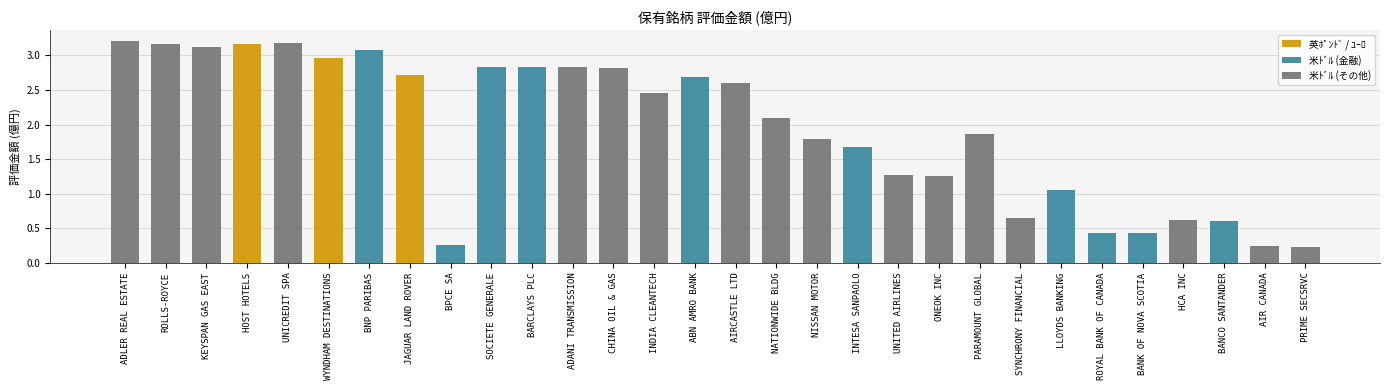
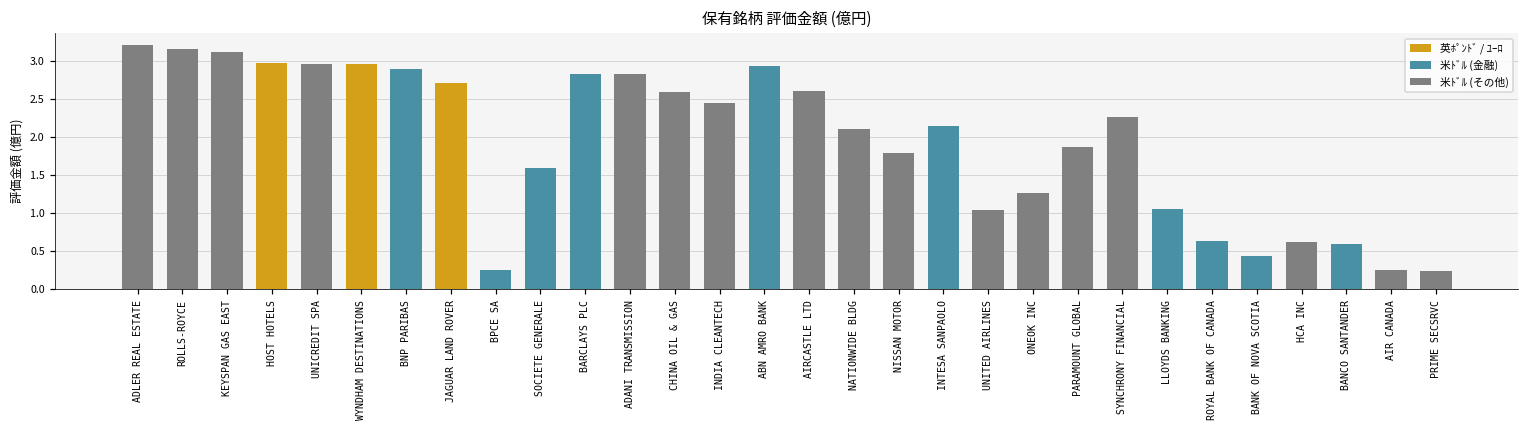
HOST HOTELS: 3.2 -> 3.0
UNICREDIT SPA: 3.2 -> 3.0
BNP PARIBAS: 3.1 -> 2.9
SOCIETE GENERALE: 2.8 -> 1.6
CHINA OIL & GAS: 2.8 -> 2.6
ABN AMRO BANK: 2.7 -> 2.9
INTESA SANPAOLO: 1.7 -> 2.1
UNITED AIRLINES: 1.3 -> 1.0
SYNCHRONY FINANCIAL: 0.7 -> 2.3
ROYAL BANK OF CANADA: 0.4 -> 0.6
